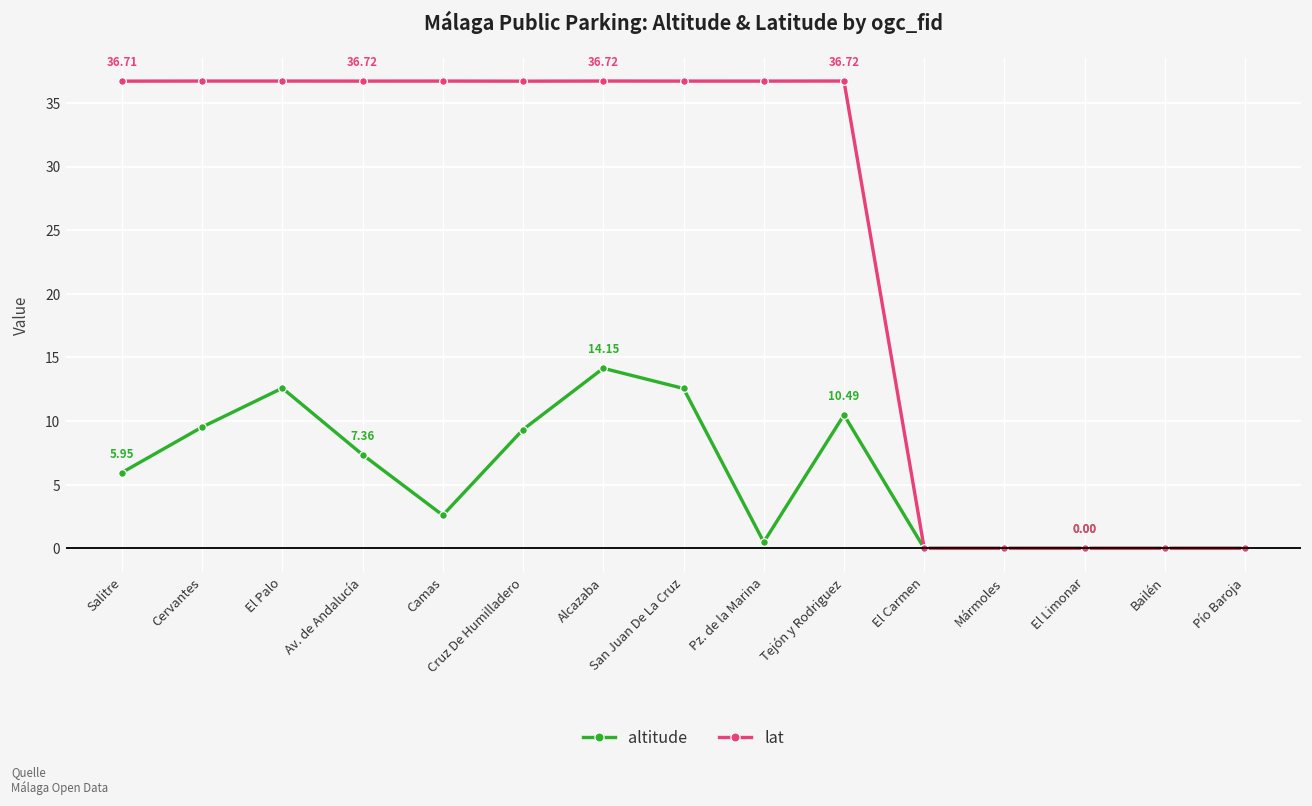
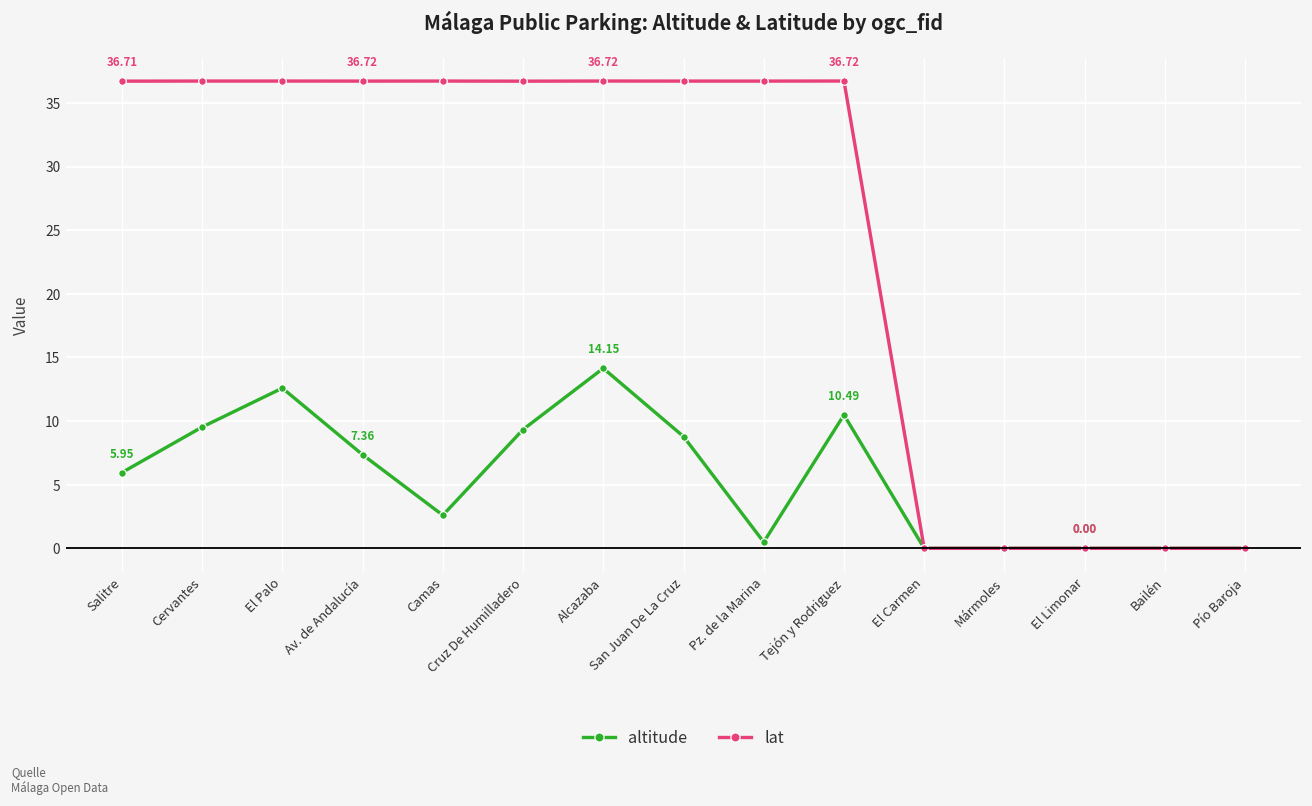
altitude, San Juan De La Cruz: 12.6 -> 8.8
